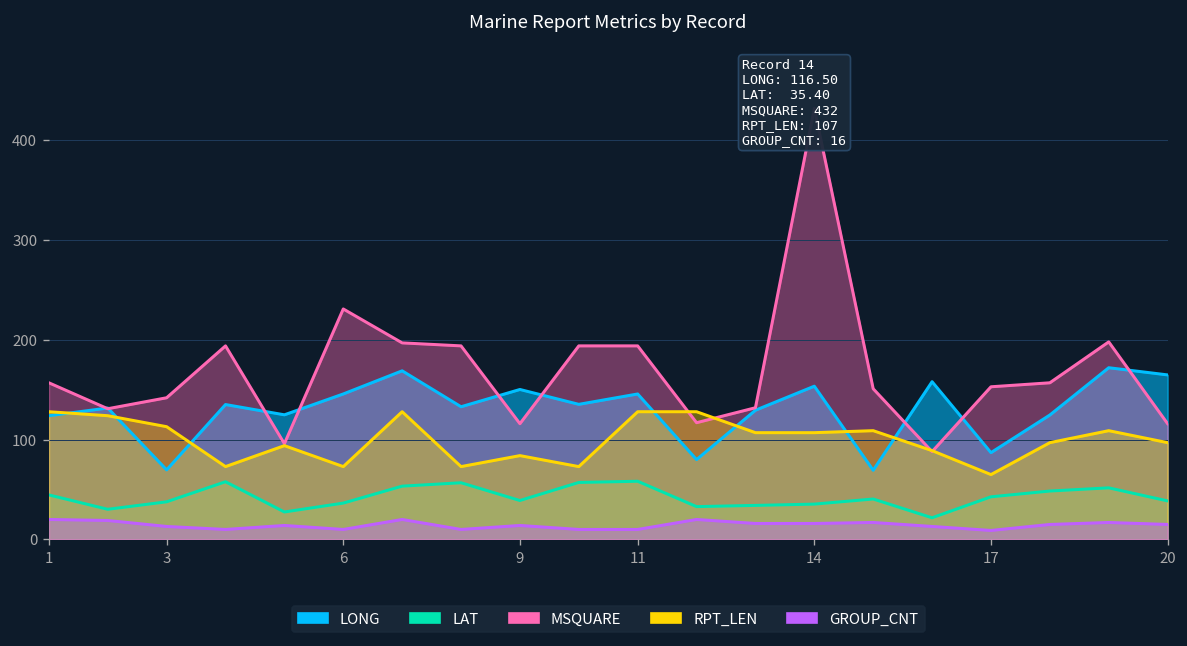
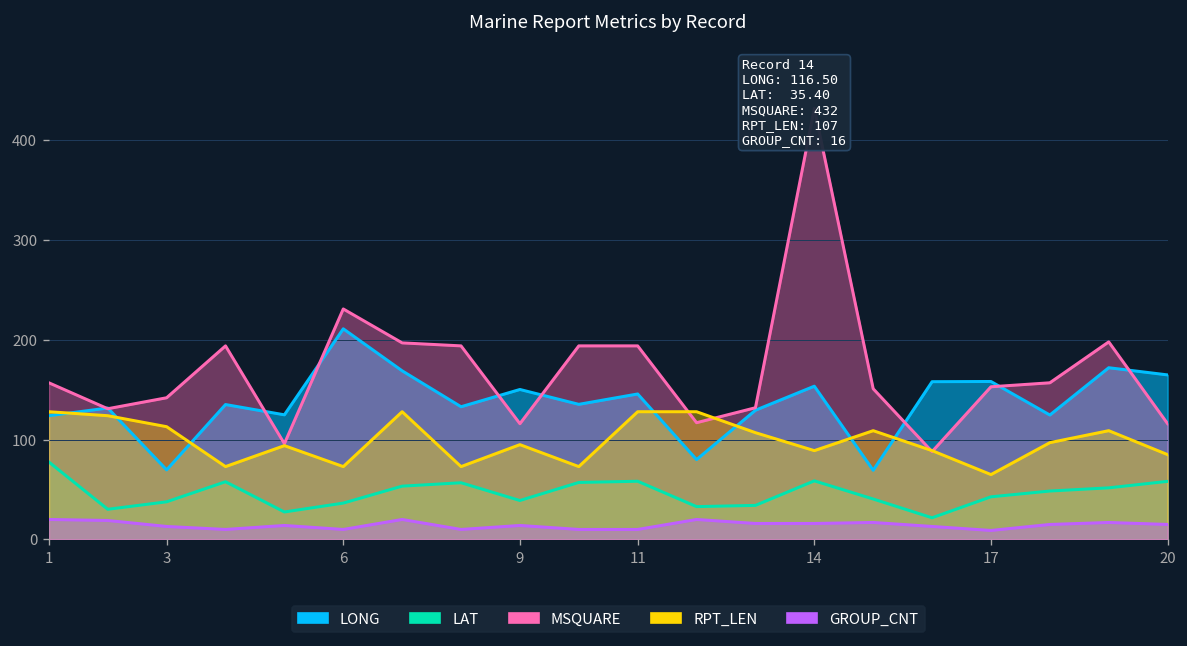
LAT, 1: 40 -> 80
LONG, 6: 150 -> 210
RPT_LEN, 9: 80 -> 100
LAT, 14: 40 -> 60
RPT_LEN, 14: 110 -> 90
LONG, 17: 90 -> 160
LAT, 20: 40 -> 60
RPT_LEN, 20: 100 -> 90
